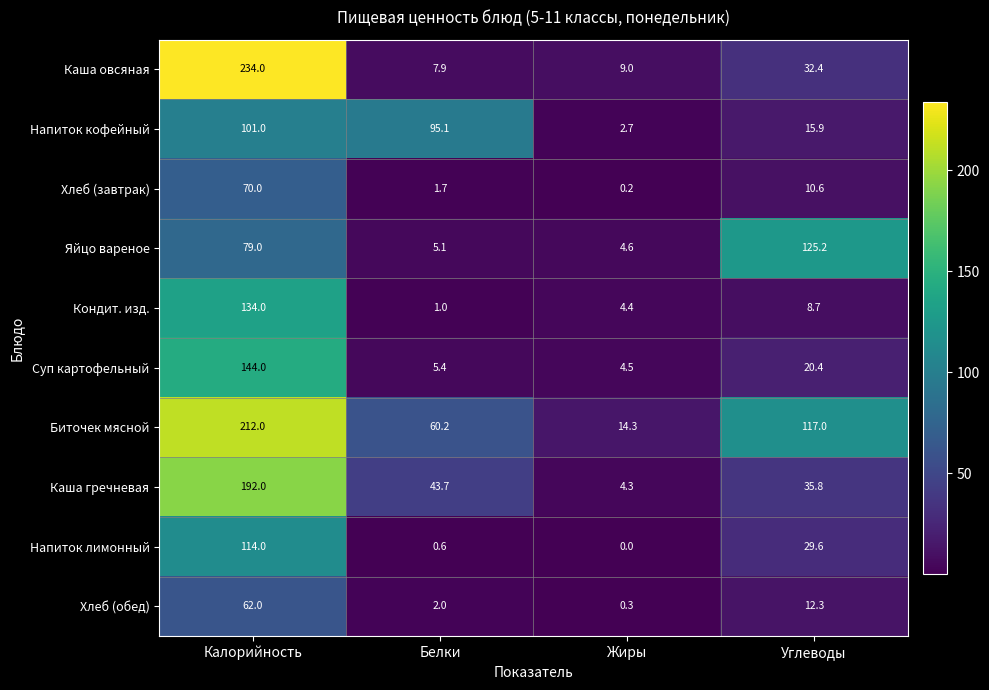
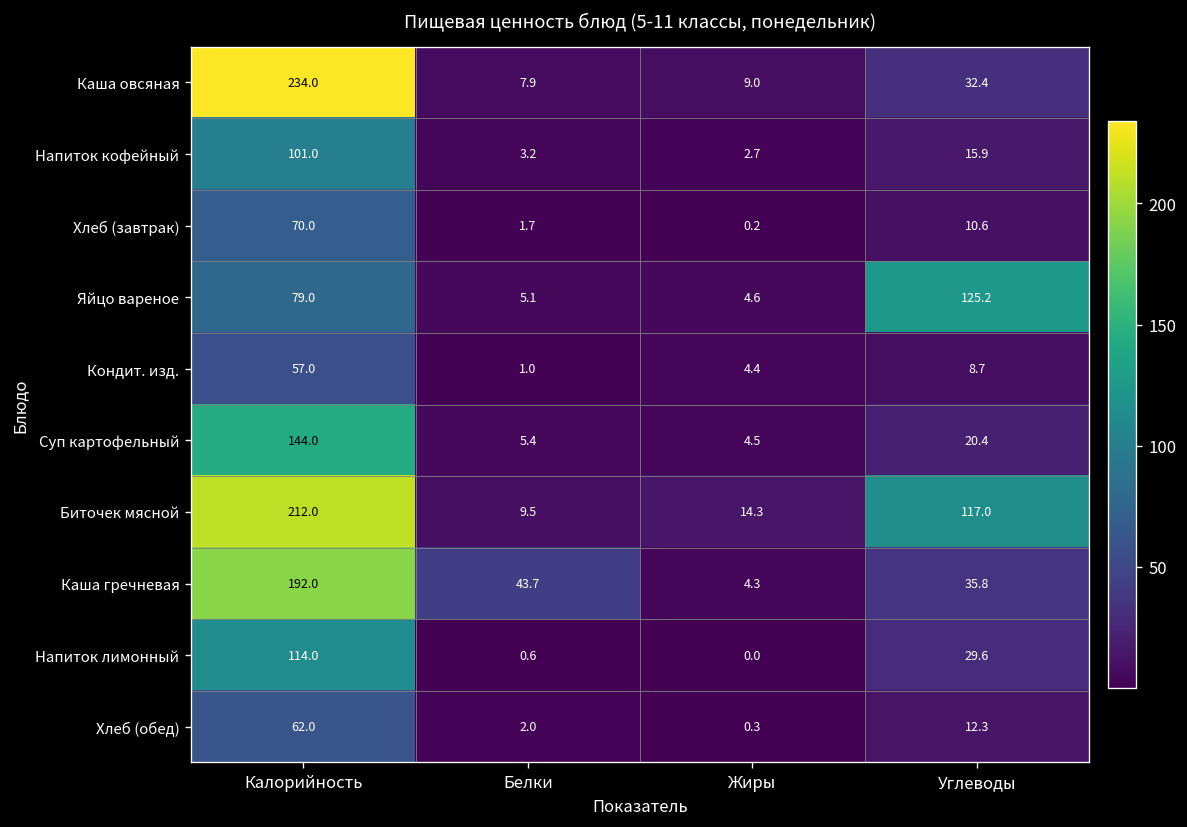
Напиток кофейный, Белки: 95.1 -> 3.2
Кондит. изд., Калорийность: 134.0 -> 57.0
Биточек мясной, Белки: 60.2 -> 9.5
